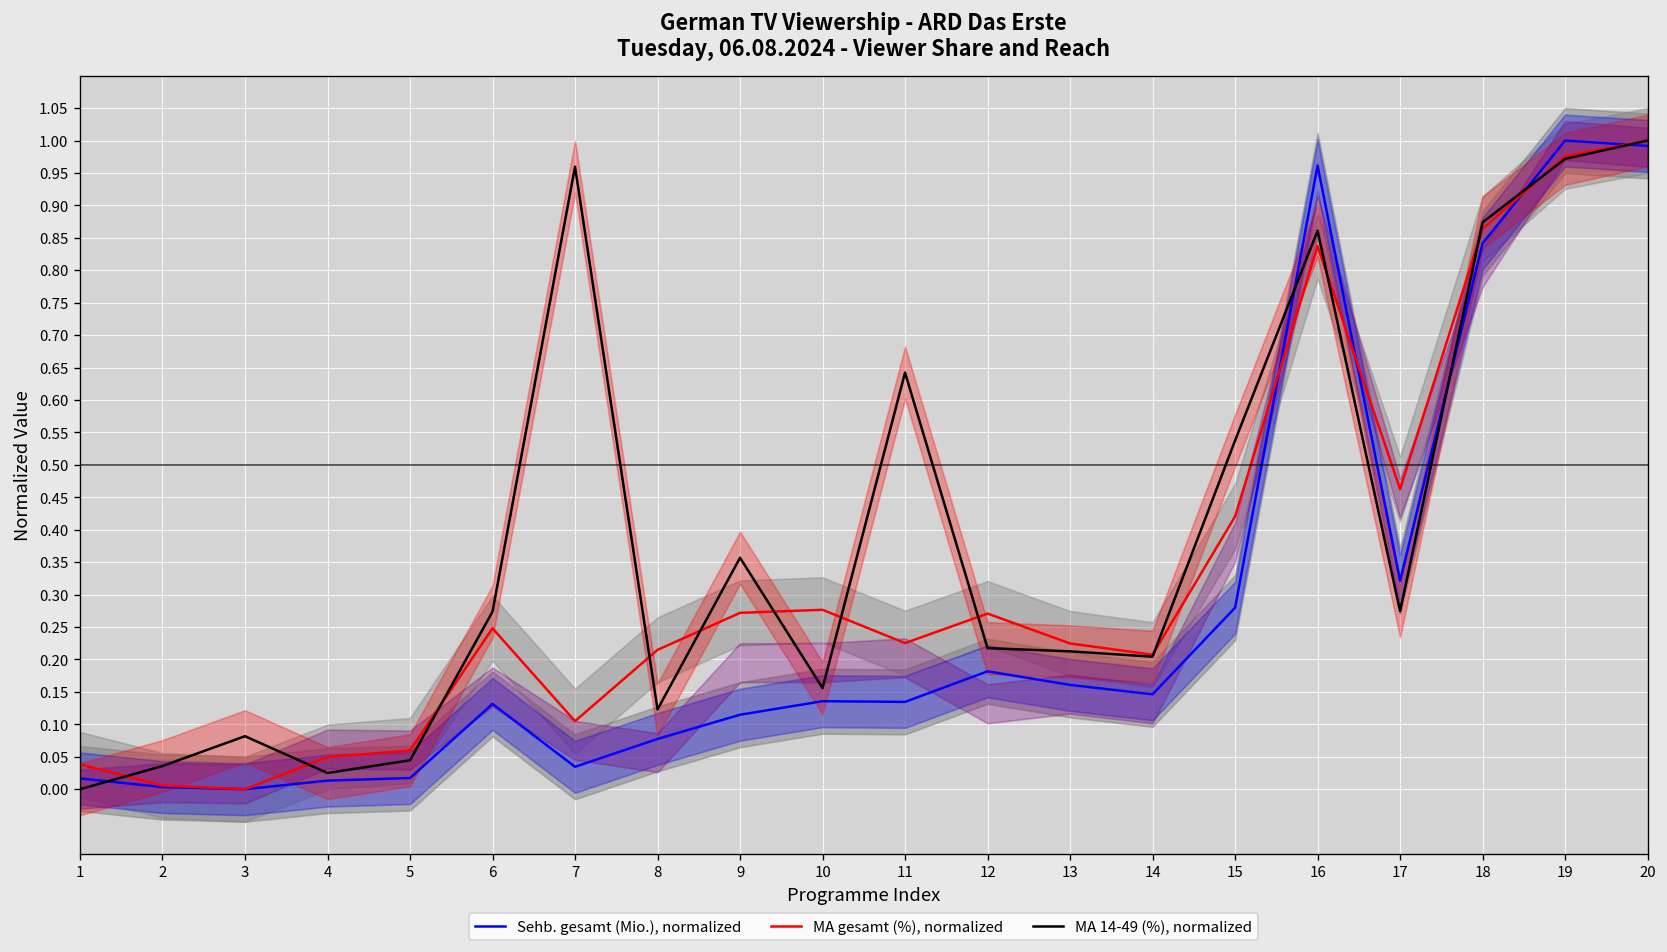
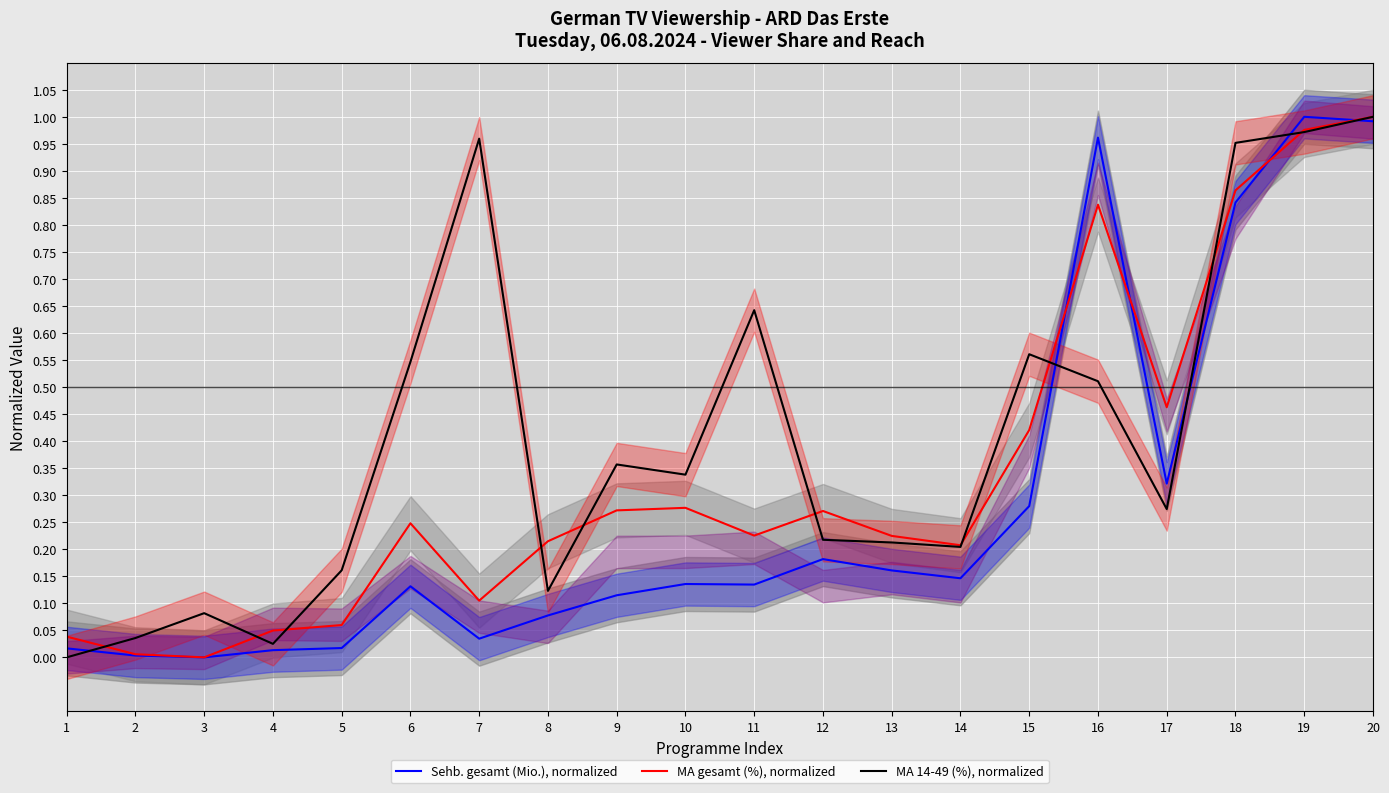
MA 14-49 (%), normalized, 5: 0.04 -> 0.16
MA 14-49 (%), normalized, 6: 0.27 -> 0.55
MA 14-49 (%), normalized, 10: 0.16 -> 0.34
MA 14-49 (%), normalized, 15: 0.54 -> 0.56
MA 14-49 (%), normalized, 16: 0.86 -> 0.51
MA 14-49 (%), normalized, 18: 0.87 -> 0.95
